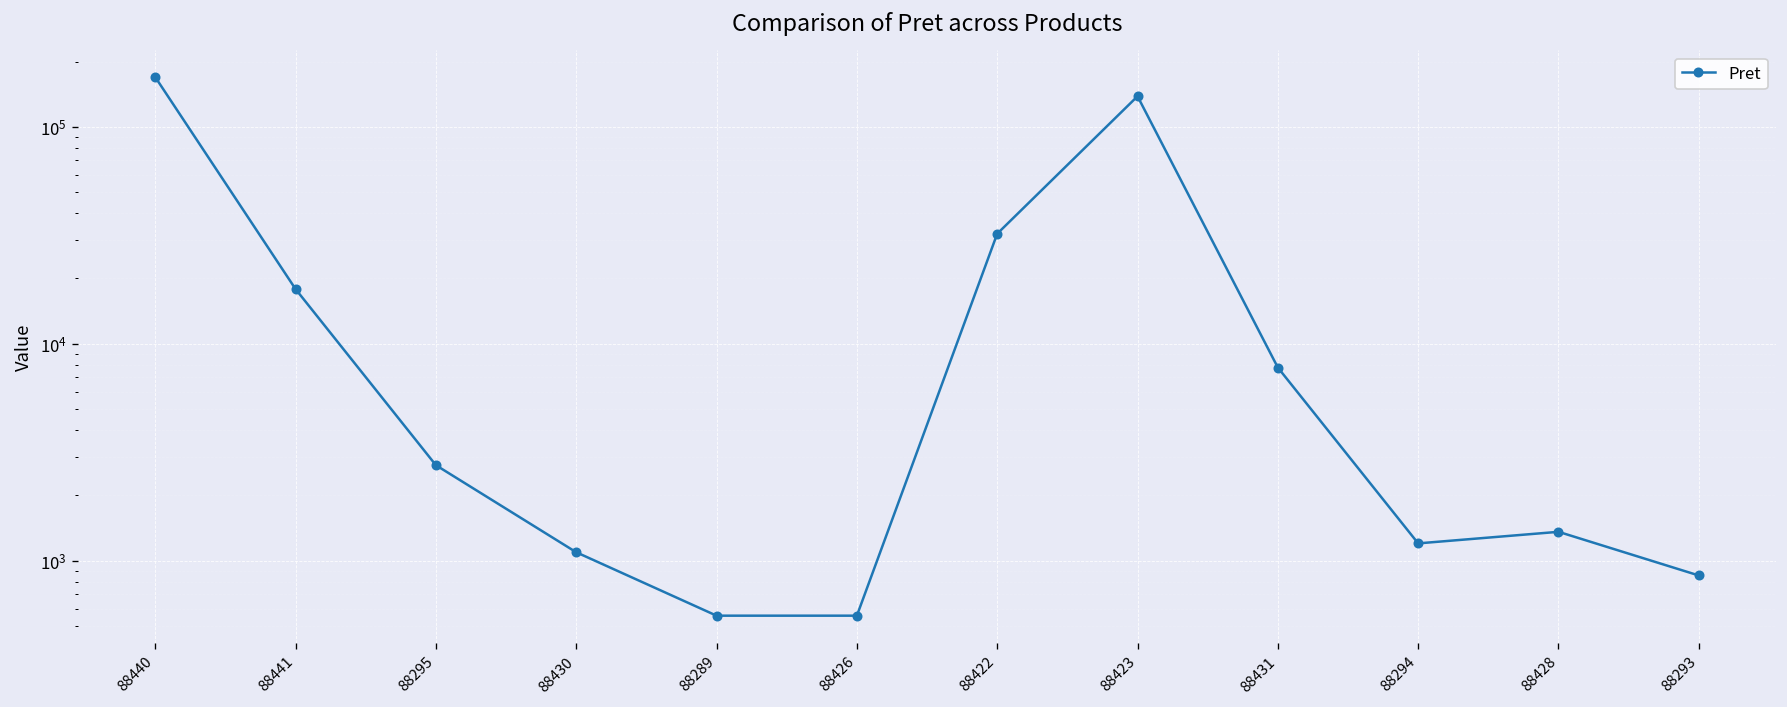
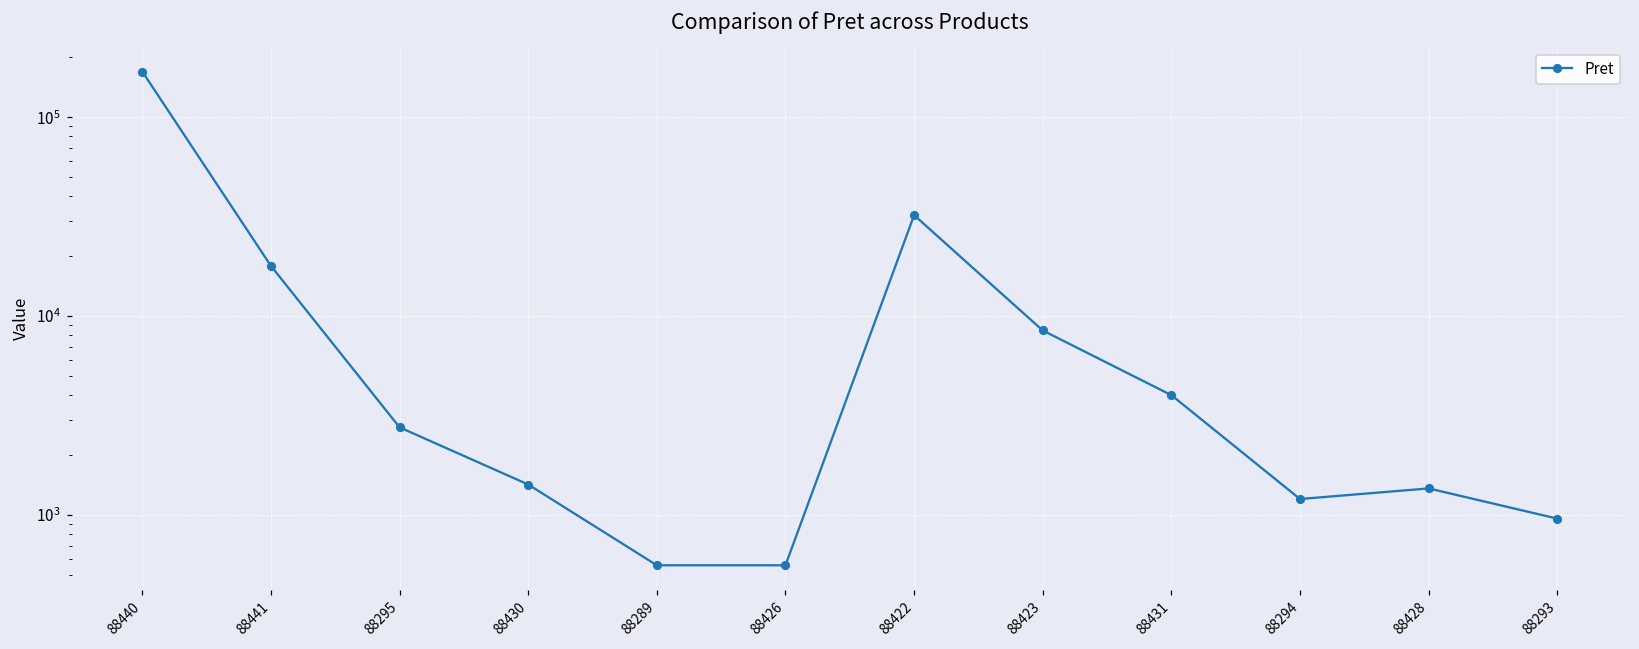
88430: 1100 -> 1400
88423: 140000 -> 8000
88431: 7800 -> 4000
88293: 900 -> 1000
